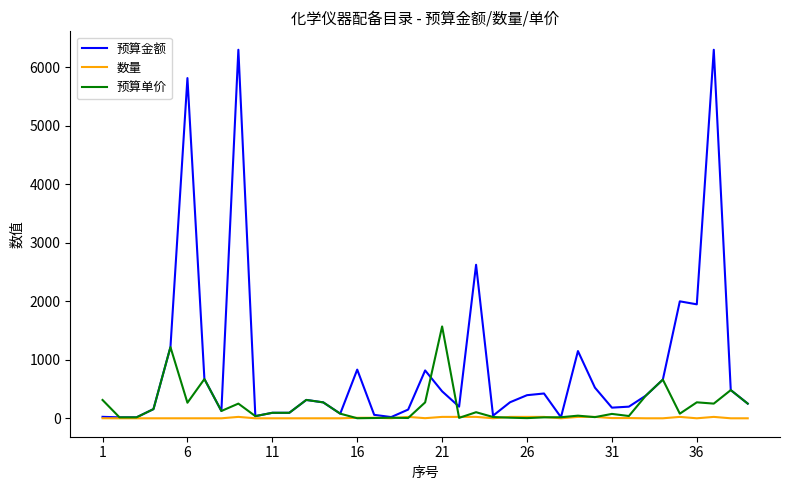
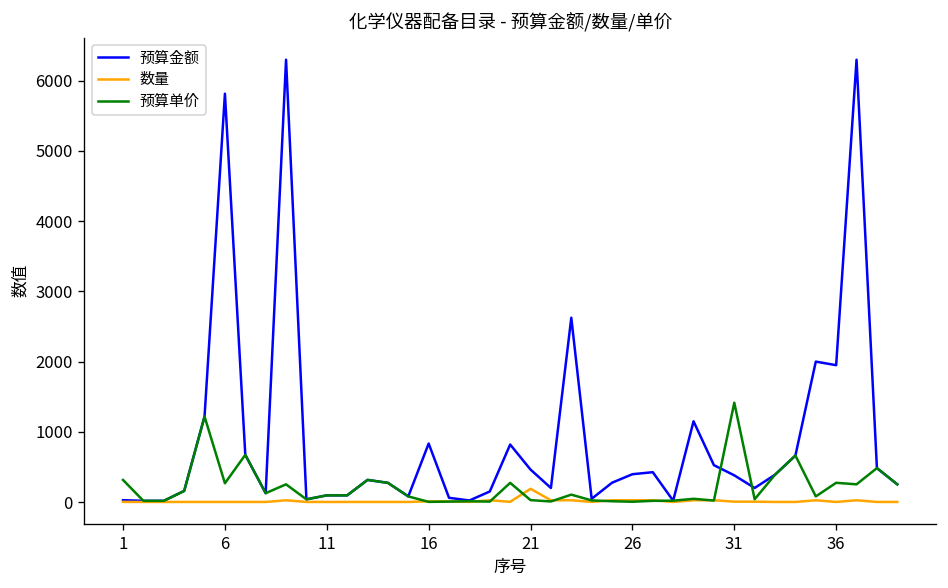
数量, 21: 0 -> 200
预算单价, 21: 1600 -> 0
预算金额, 31: 200 -> 400
预算单价, 31: 100 -> 1400
